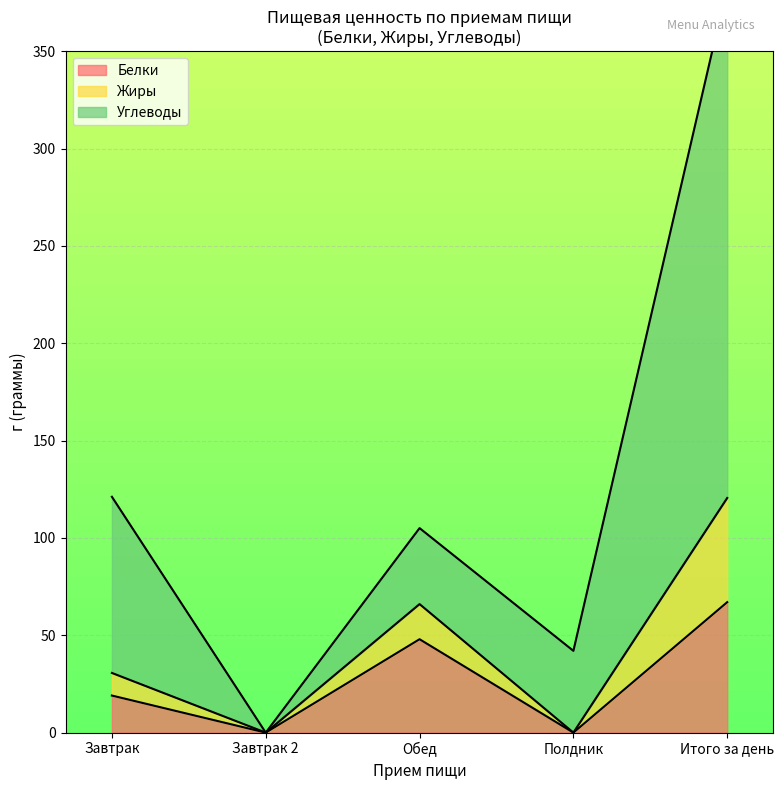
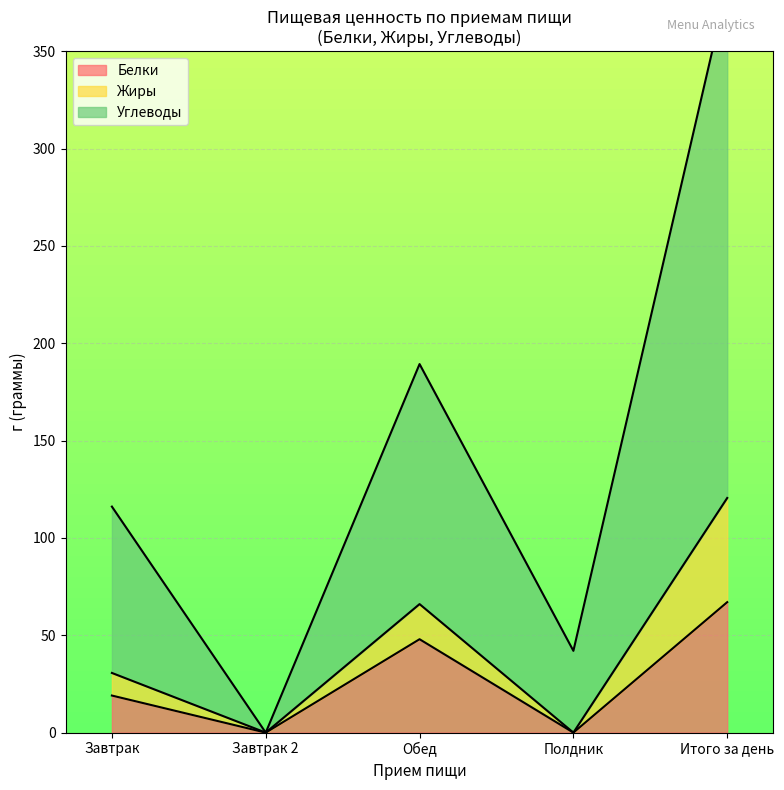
Углеводы, Завтрак: 90 -> 85
Углеводы, Обед: 39 -> 123
